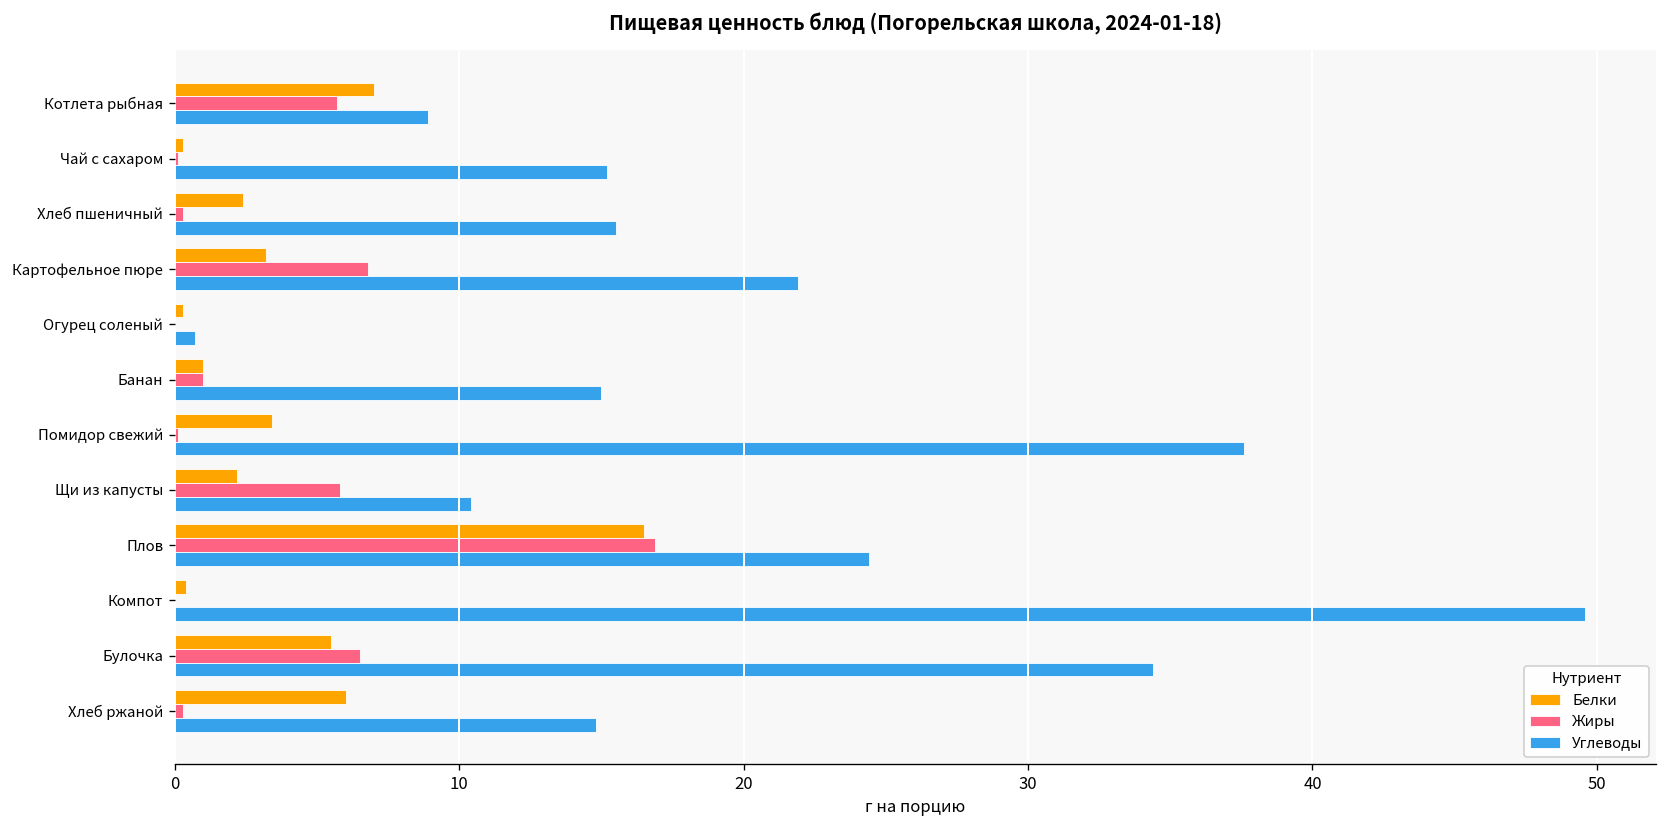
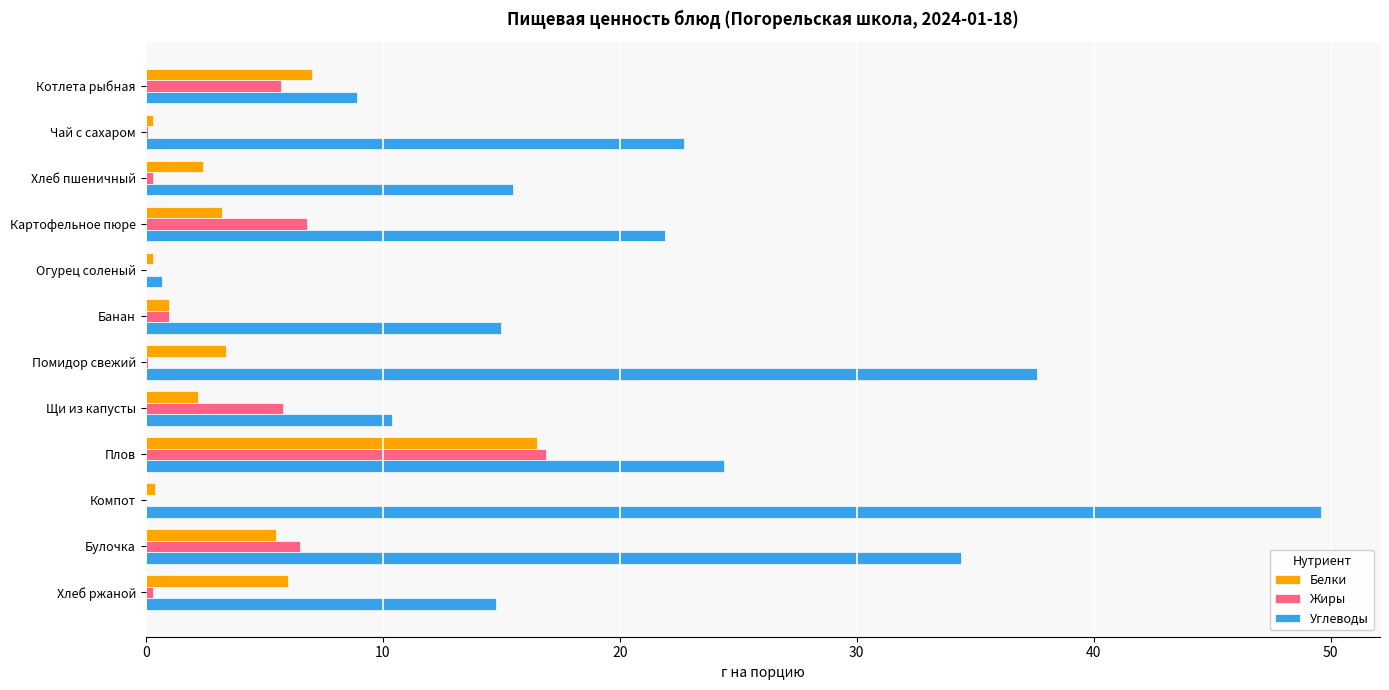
Углеводы, Чай с сахаром: 15.2 -> 22.7
